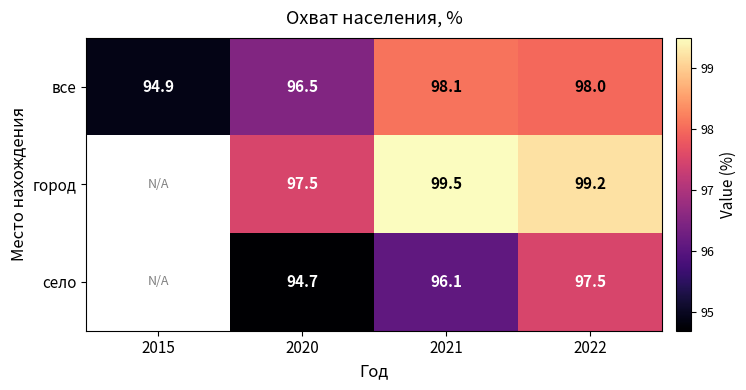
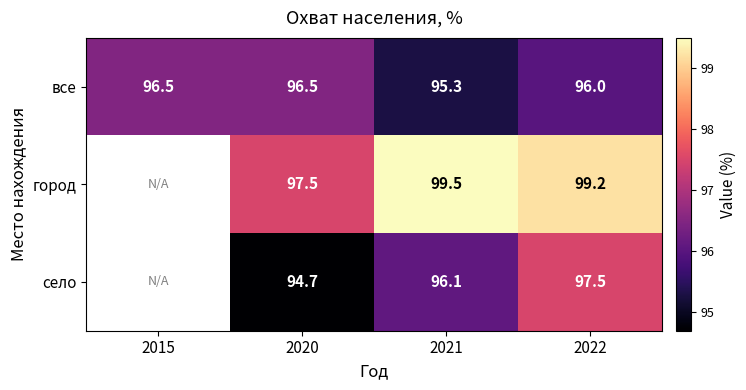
все, 2015: 94.9 -> 96.5
все, 2021: 98.1 -> 95.3
все, 2022: 98.0 -> 96.0
